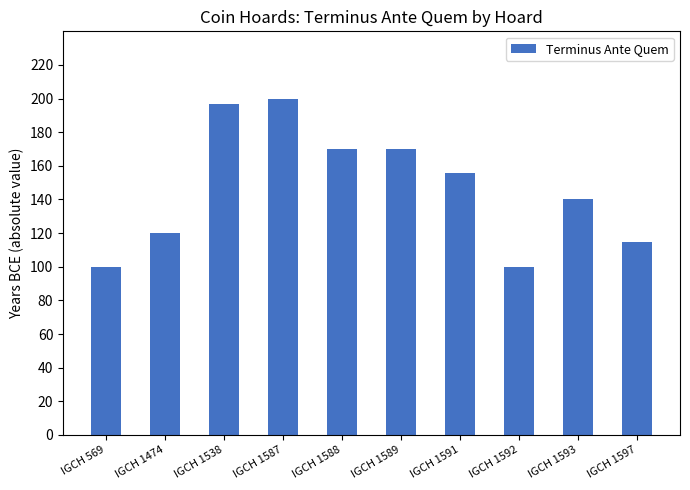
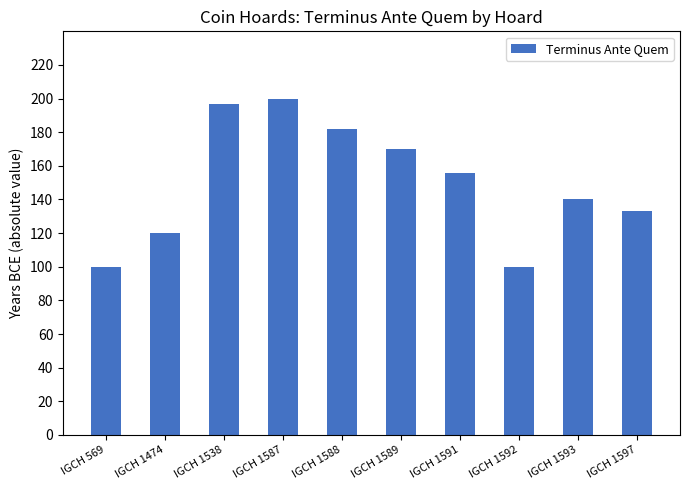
IGCH 1588: 170 -> 182
IGCH 1597: 115 -> 133
